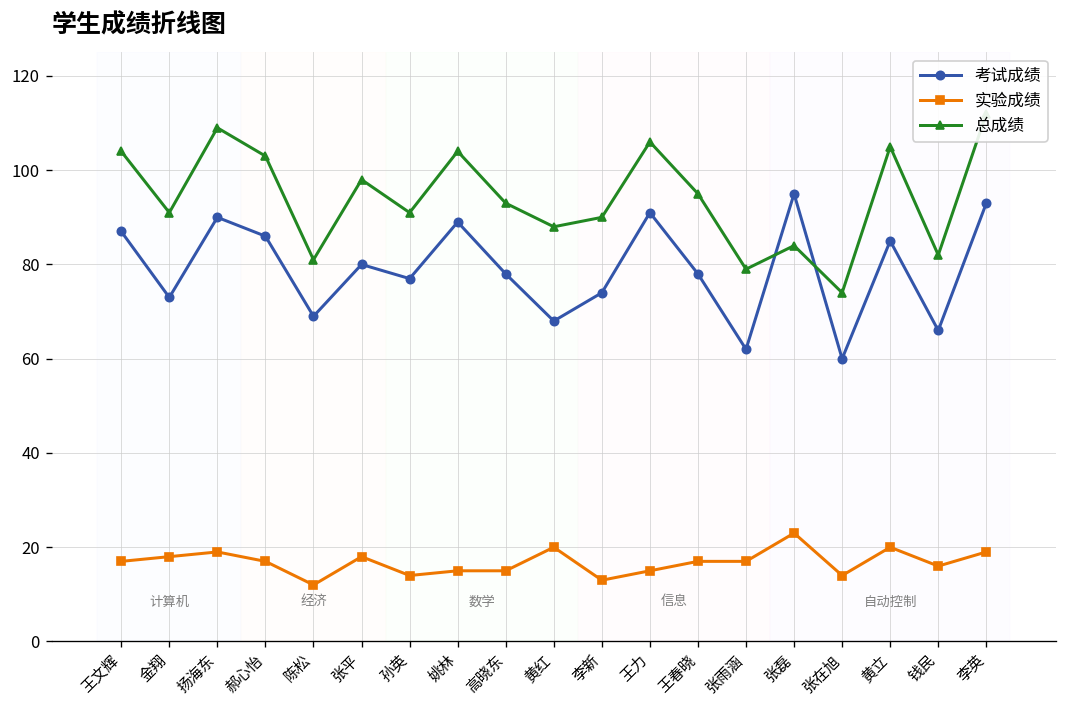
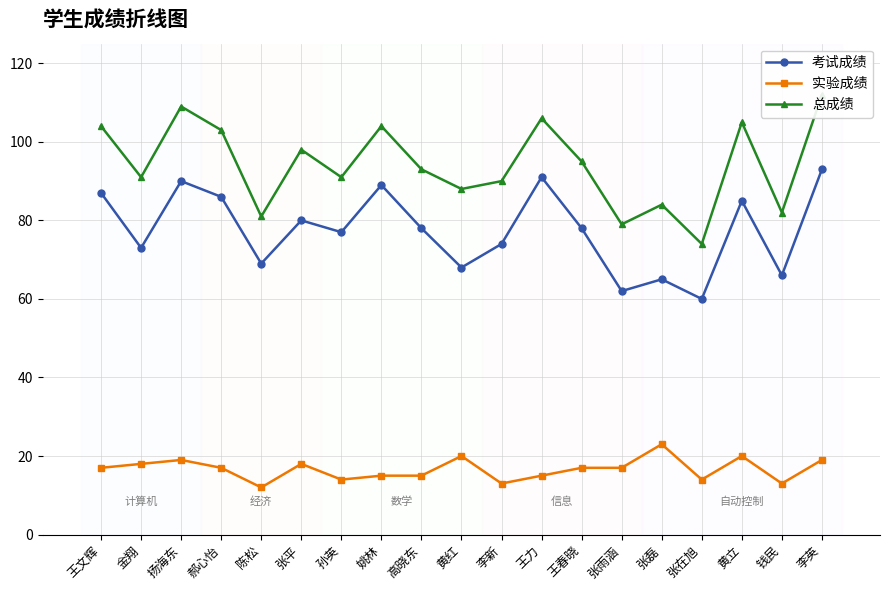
考试成绩, 张磊: 95 -> 65
实验成绩, 钱民: 16 -> 13
